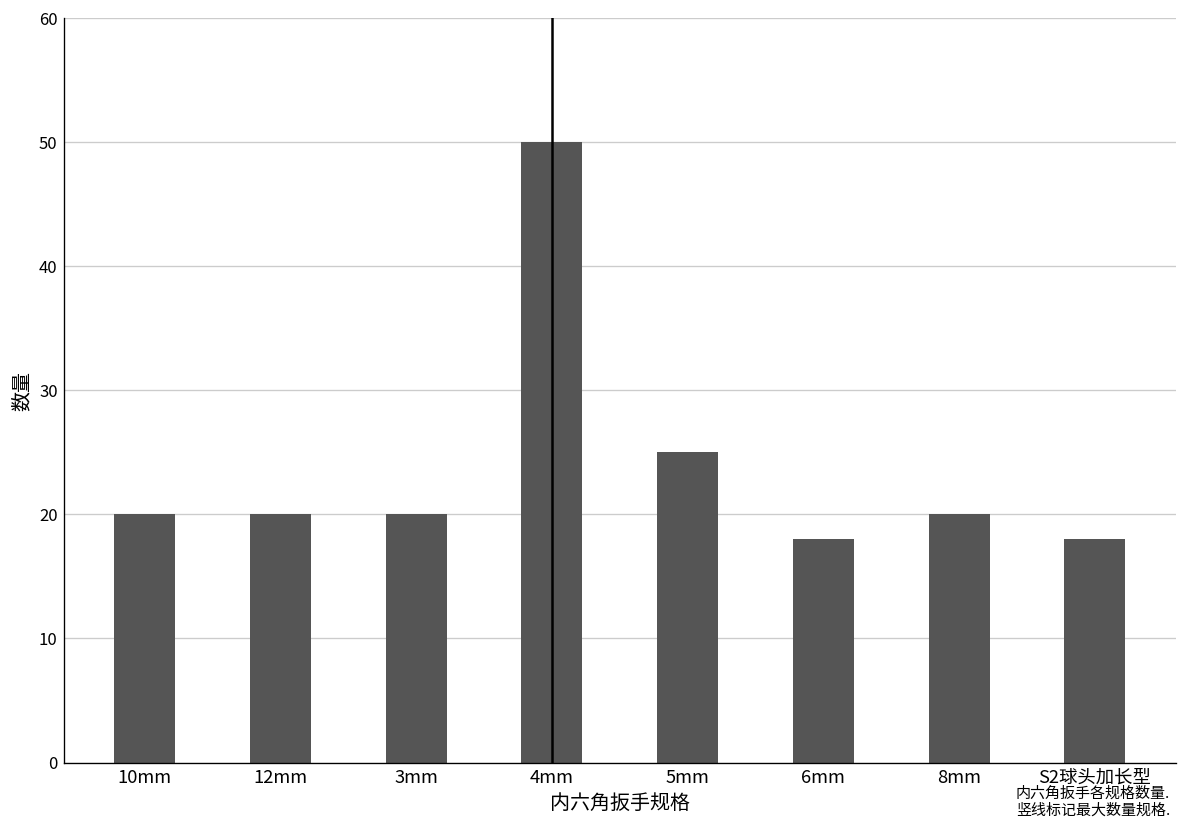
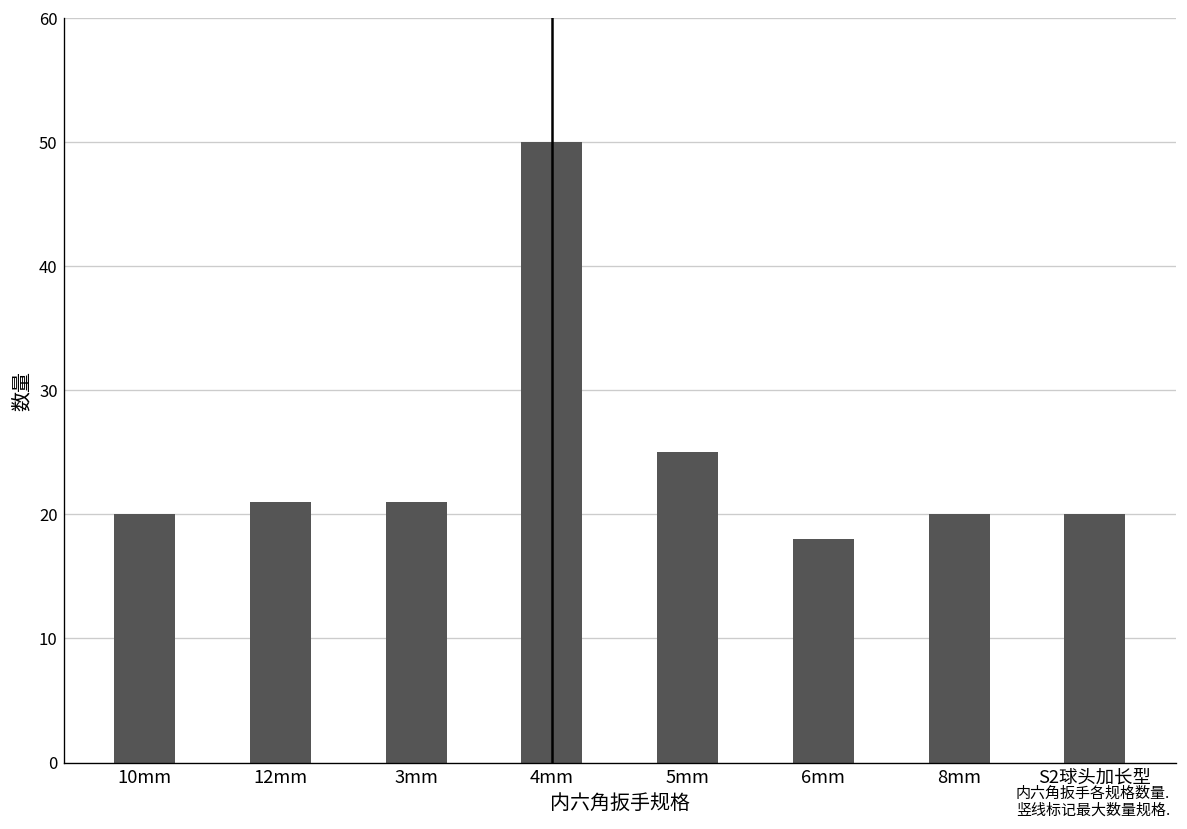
12mm: 20 -> 21
3mm: 20 -> 21
S2球头加长型: 18 -> 20
